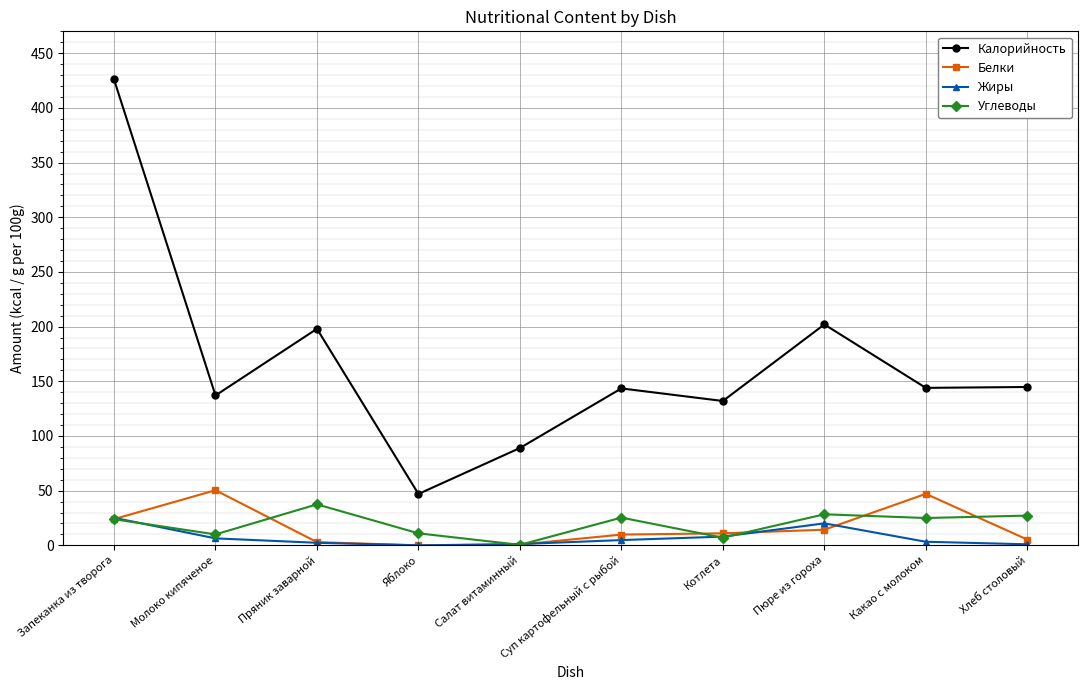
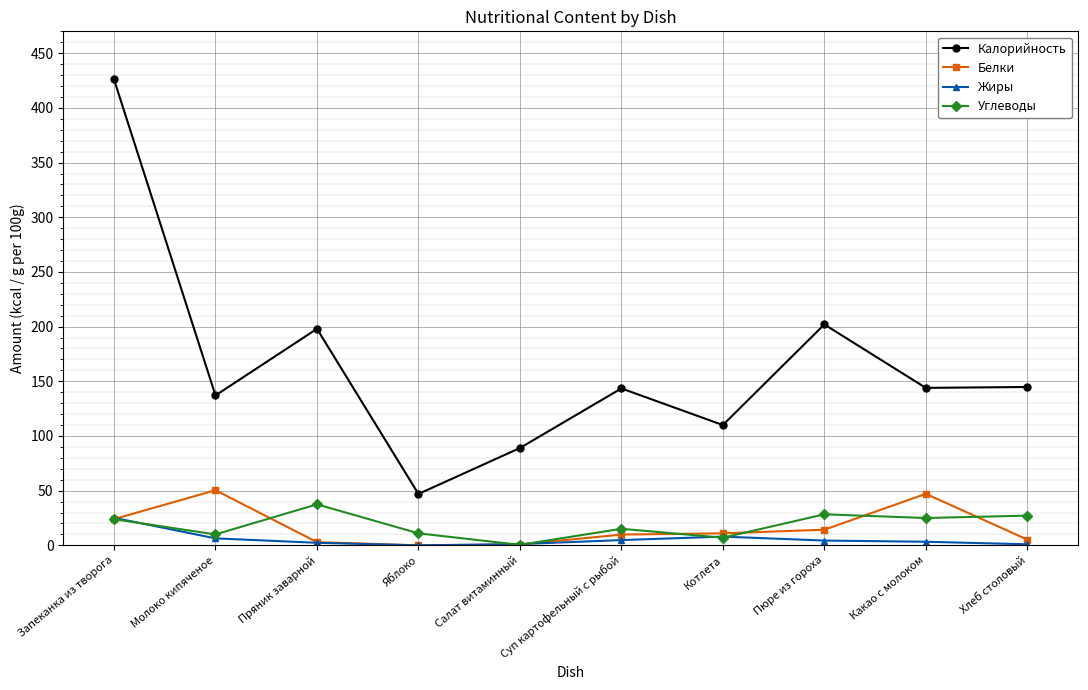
Углеводы, Суп картофельный с рыбой: 25 -> 15
Калорийность, Котлета: 132 -> 110
Жиры, Пюре из гороха: 20 -> 4
